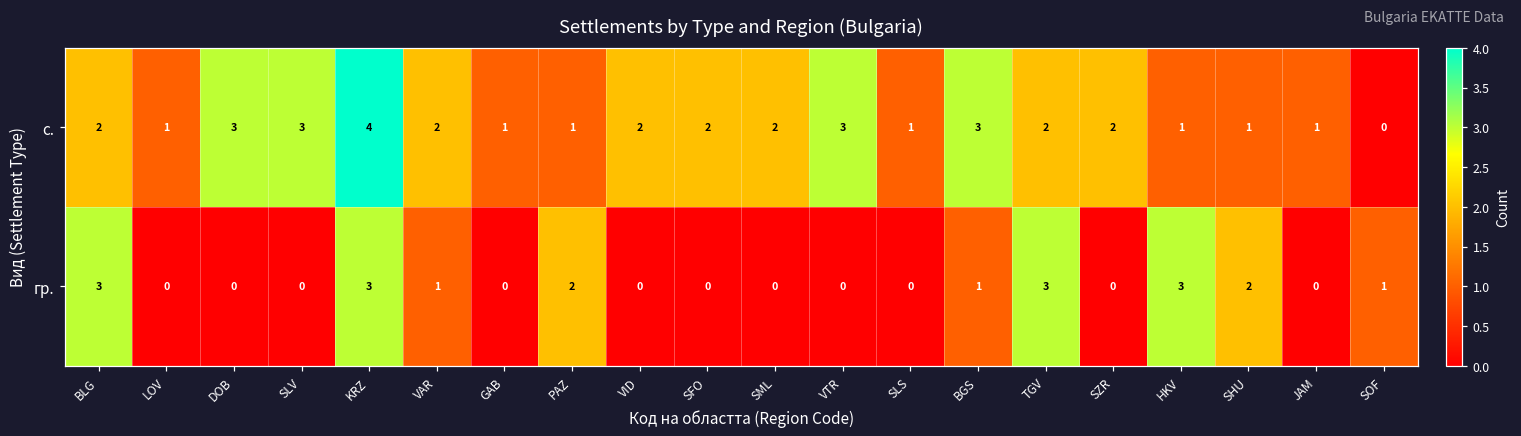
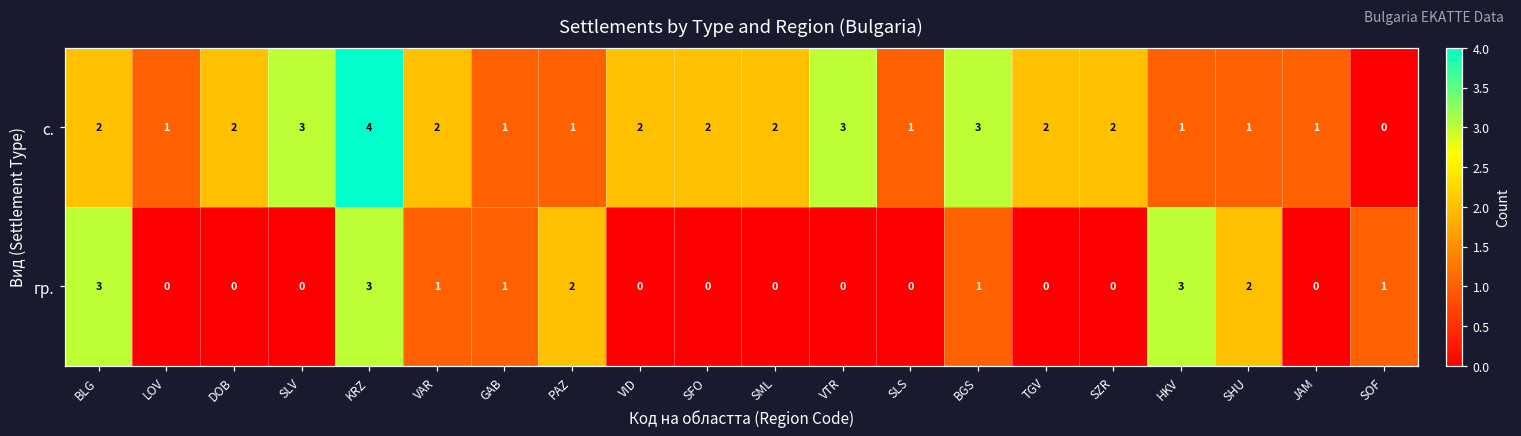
с., DOB: 3 -> 2
гр., GAB: 0 -> 1
гр., TGV: 3 -> 0
